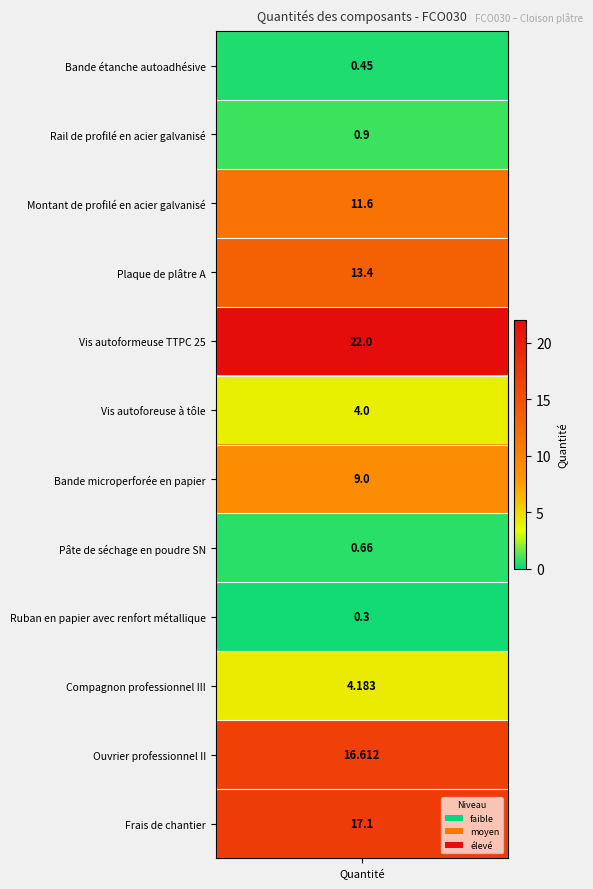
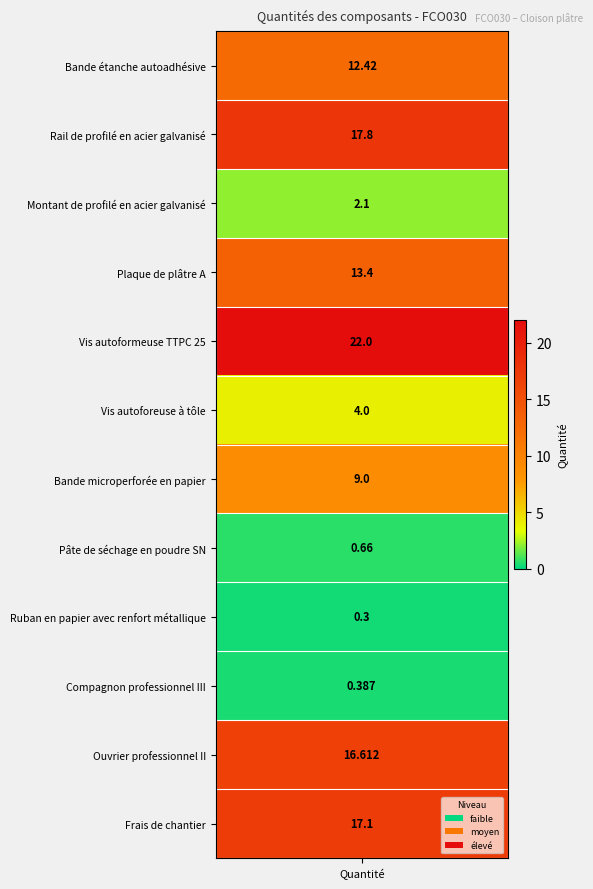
Bande étanche autoadhésive, Quantité: 0.45 -> 12.42
Rail de profilé en acier galvanisé, Quantité: 0.9 -> 17.8
Montant de profilé en acier galvanisé, Quantité: 11.6 -> 2.1
Compagnon professionnel III, Quantité: 4.183 -> 0.387
